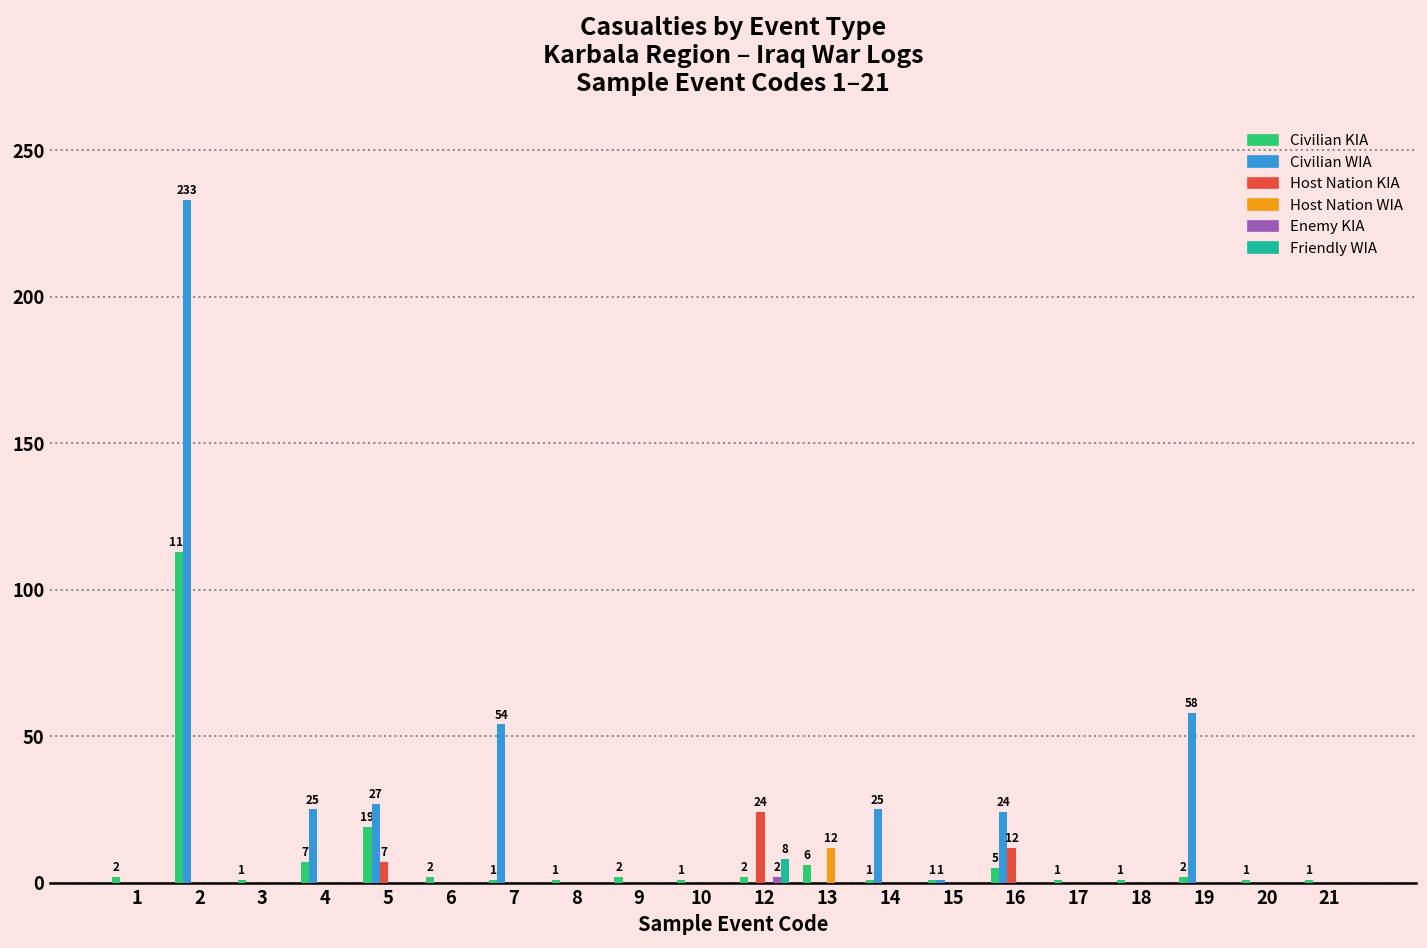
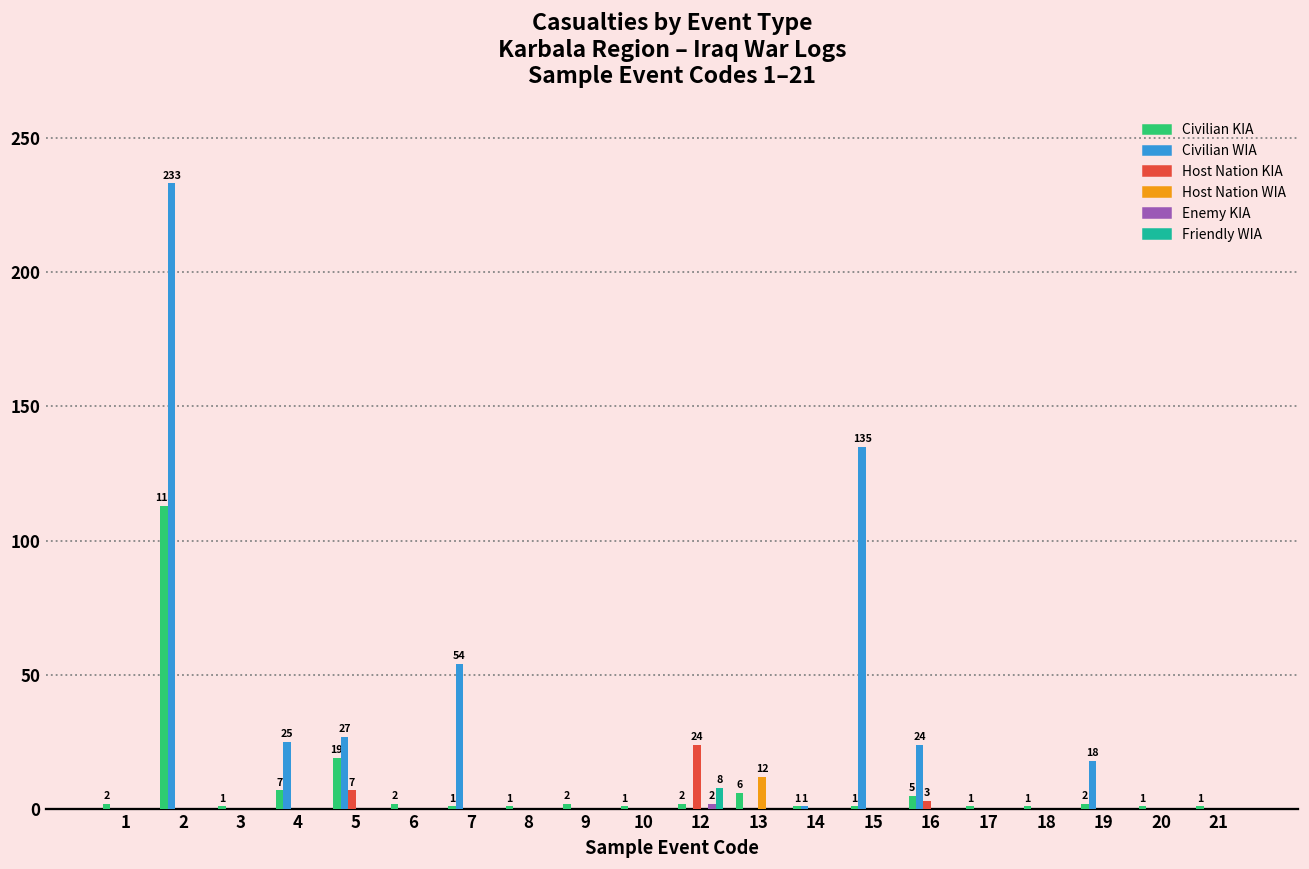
Civilian WIA, 14: 25 -> 1
Civilian WIA, 15: 1 -> 135
Host Nation KIA, 16: 12 -> 3
Civilian WIA, 19: 58 -> 18
